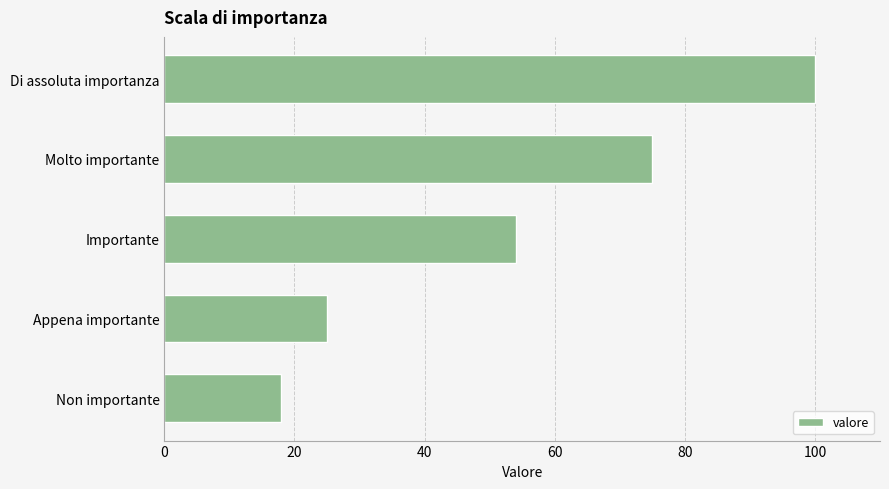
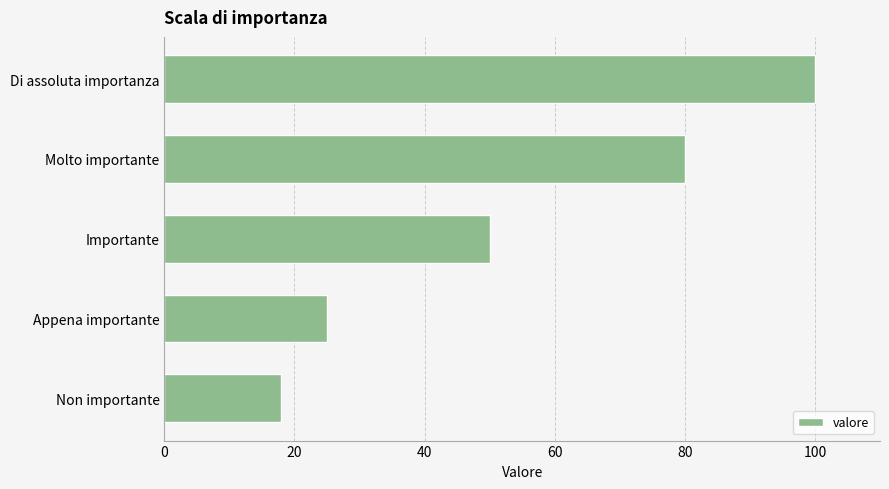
Molto importante: 75 -> 80
Importante: 54 -> 50
